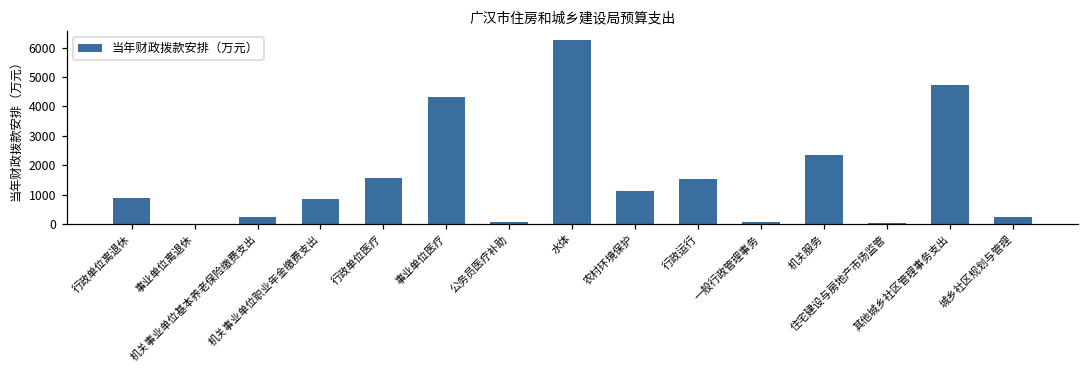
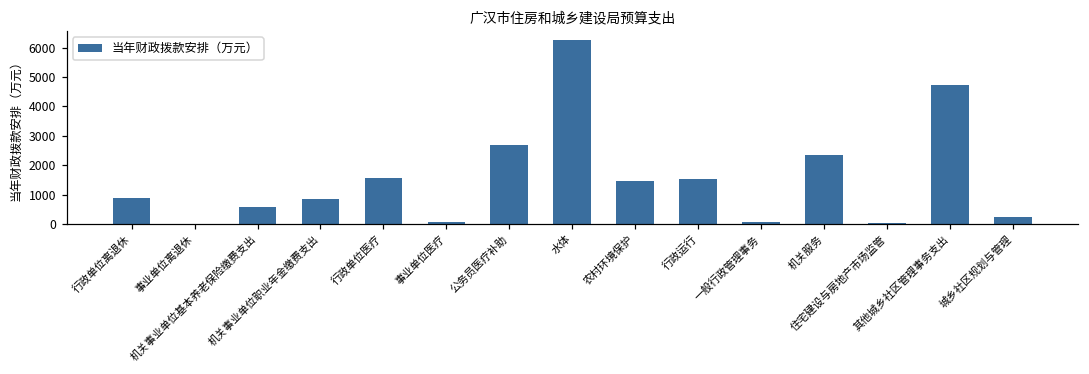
机关事业单位基本养老保险缴费支出: 200 -> 600
事业单位医疗: 4300 -> 100
公务员医疗补助: 100 -> 2700
农村环境保护: 1100 -> 1500
